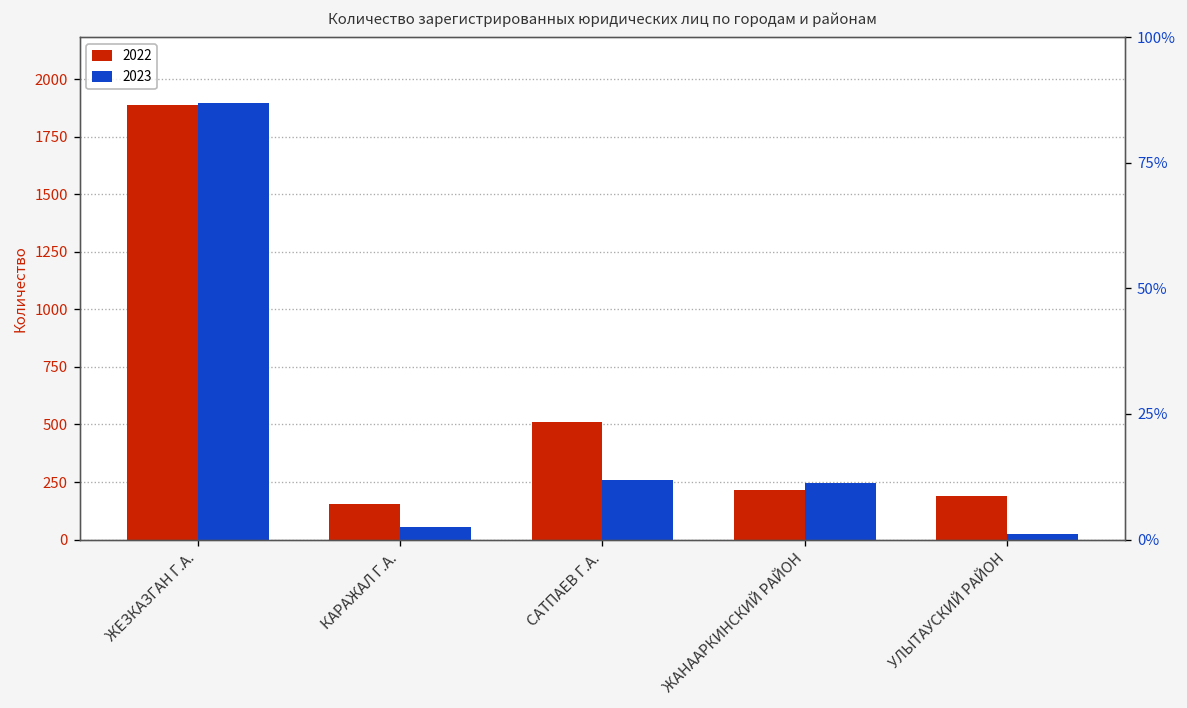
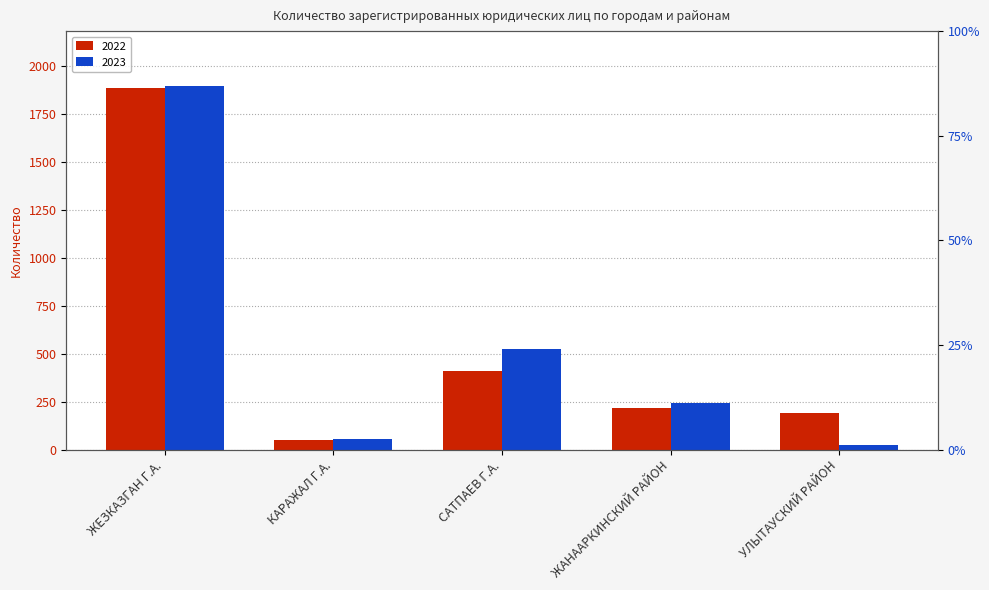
2022, КАРАЖАЛ Г.А.: 150 -> 50
2022, САТПАЕВ Г.А.: 510 -> 410
2023, САТПАЕВ Г.А.: 260 -> 520
